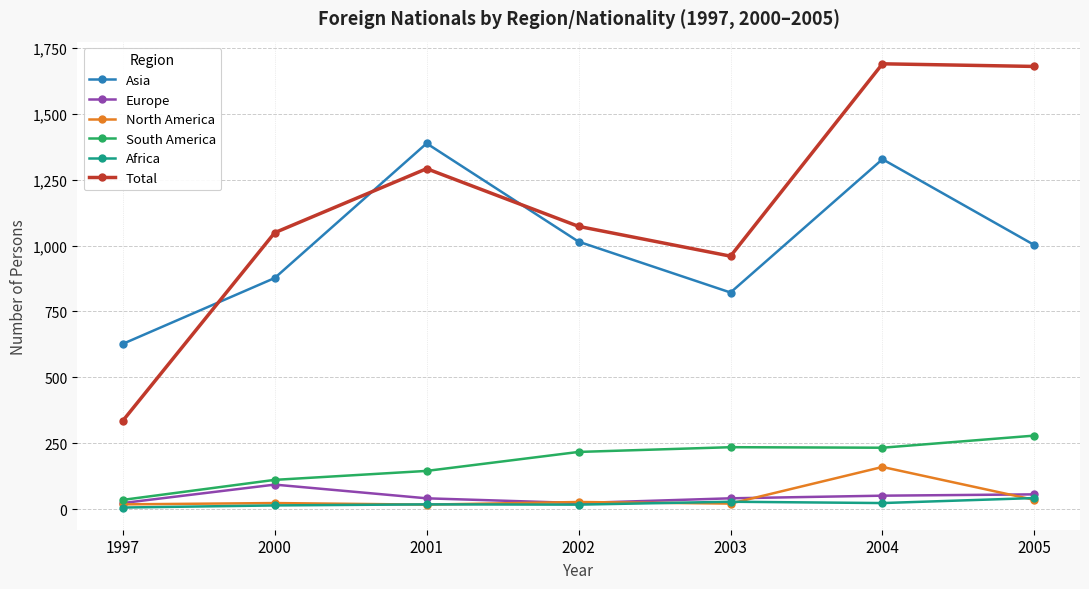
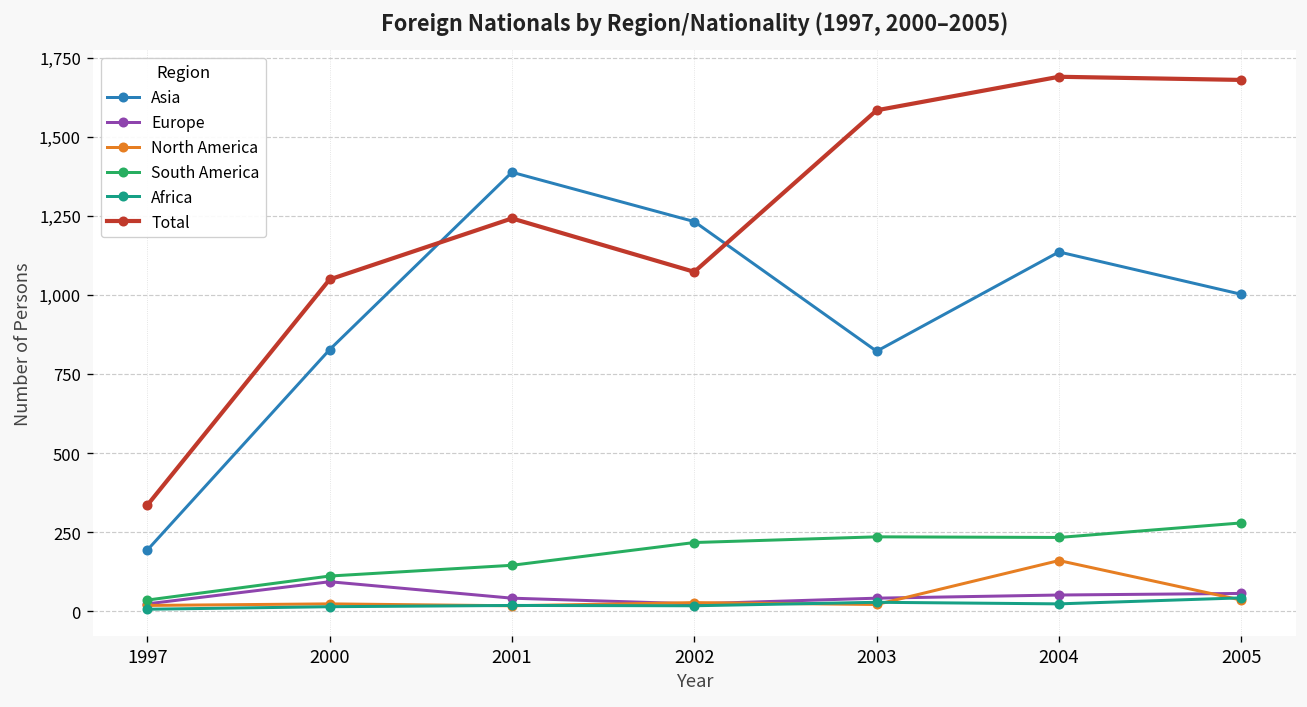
Asia, 1997: 630 -> 190
Asia, 2000: 880 -> 830
Total, 2001: 1,290 -> 1,240
Asia, 2002: 1,020 -> 1,230
Total, 2003: 960 -> 1,580
Asia, 2004: 1,330 -> 1,140
